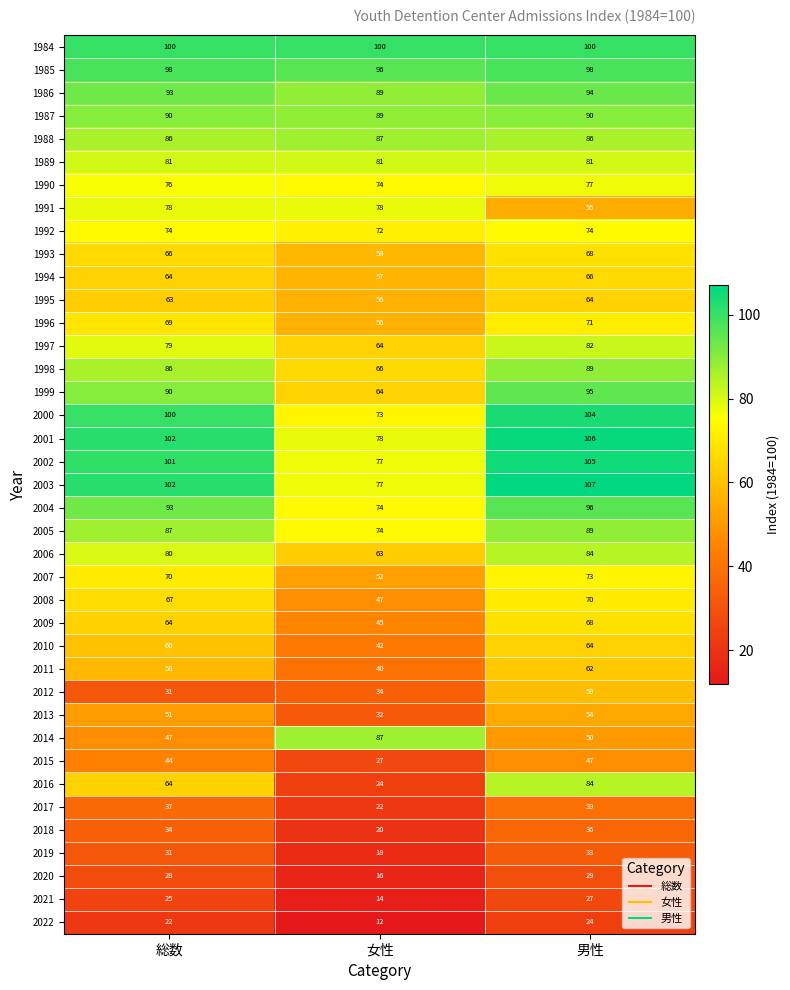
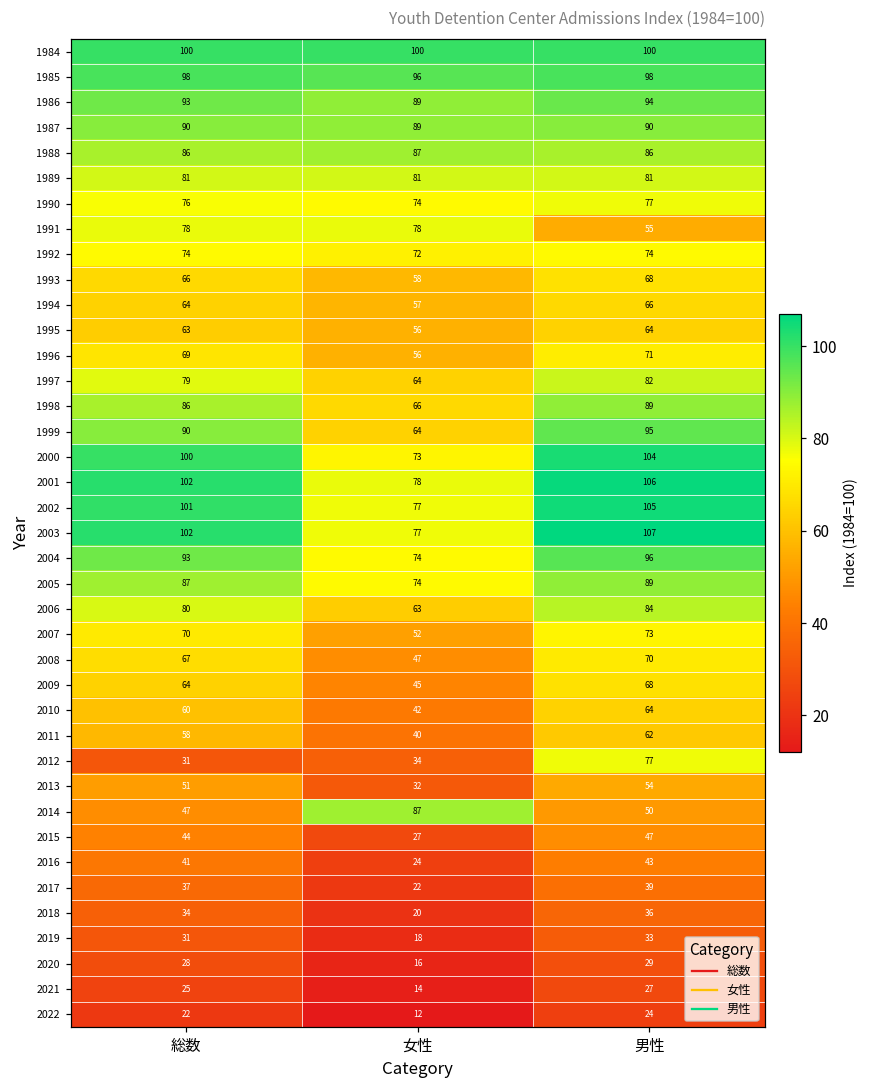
2012, 男性: 59 -> 77
2016, 総数: 64 -> 41
2016, 男性: 84 -> 43
